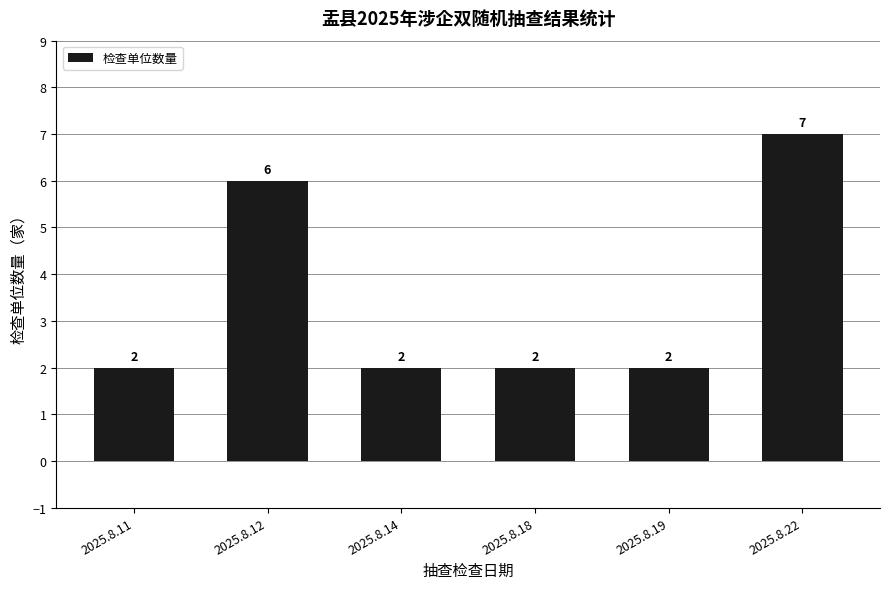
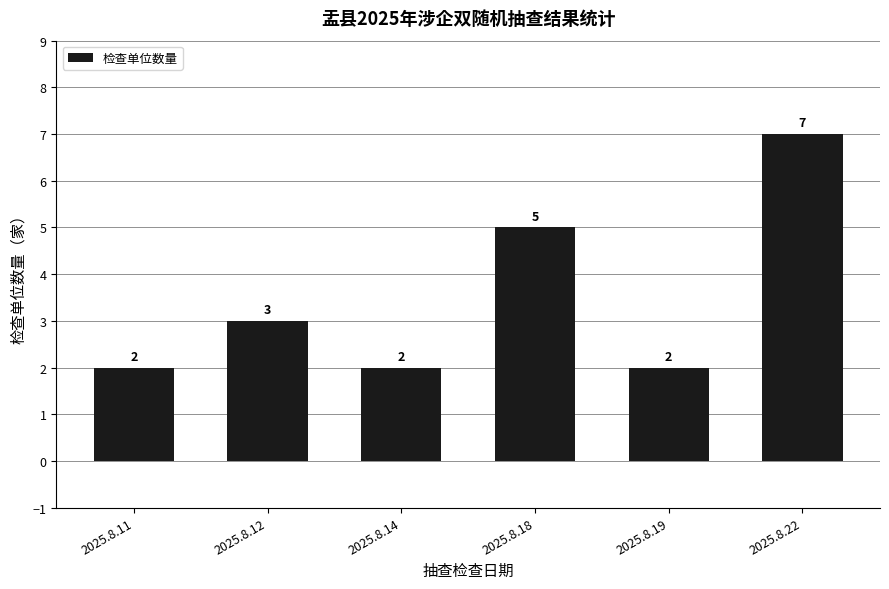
2025.8.12: 6 -> 3
2025.8.18: 2 -> 5
